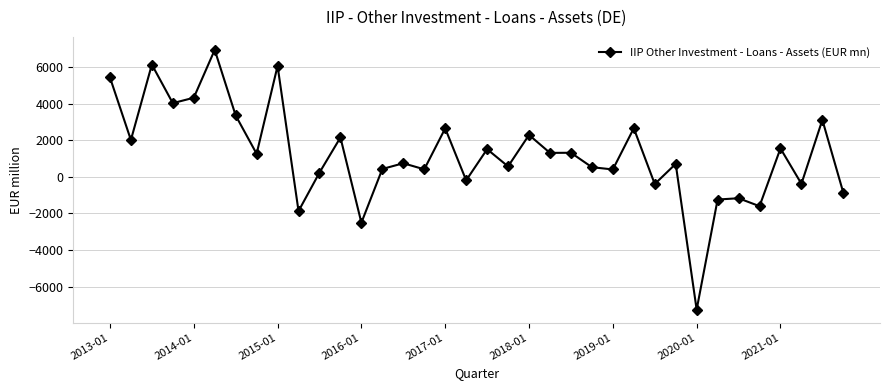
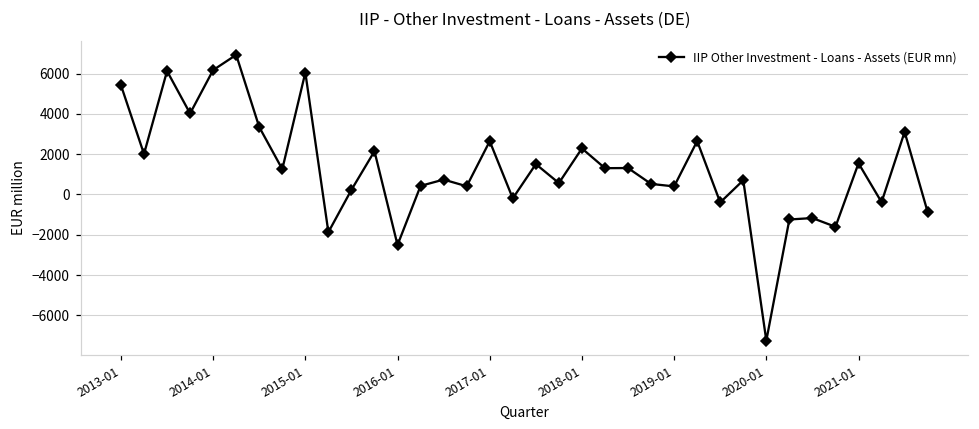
2014-01: 4300 -> 6200
